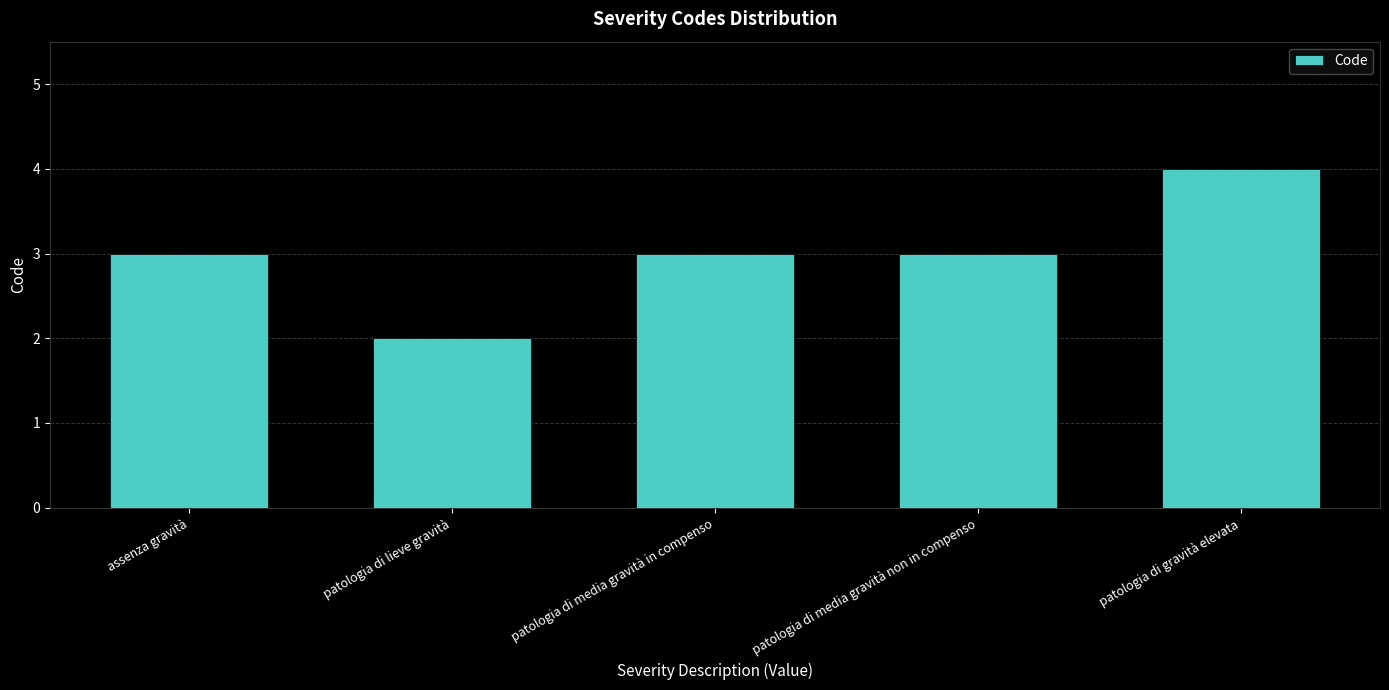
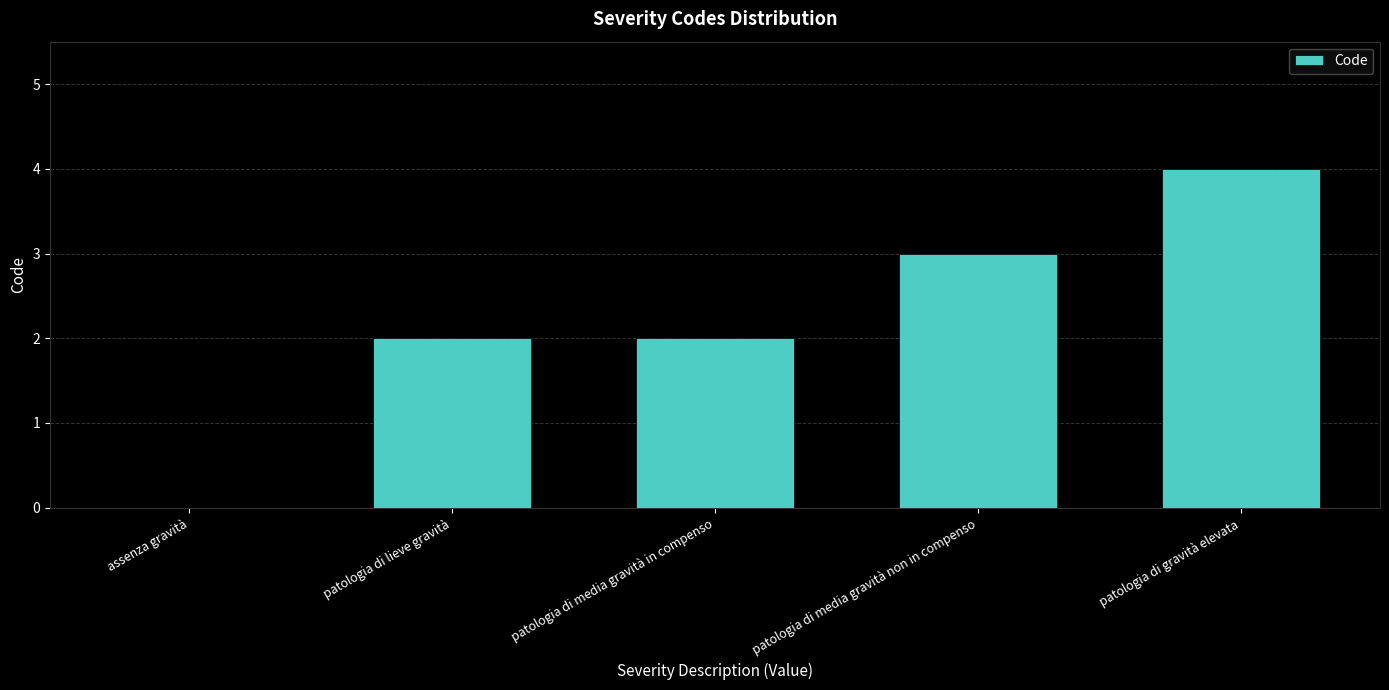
assenza gravità: 3 -> 0
patologia di media gravità in compenso: 3 -> 2
